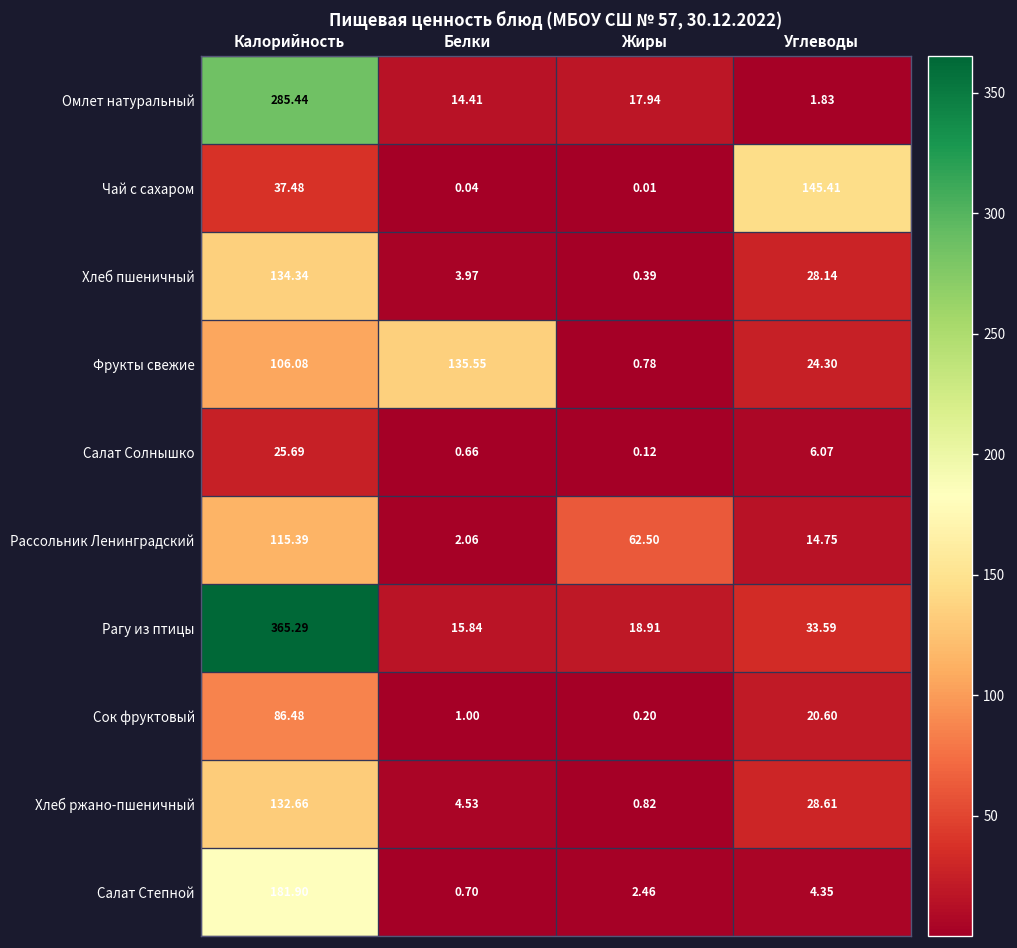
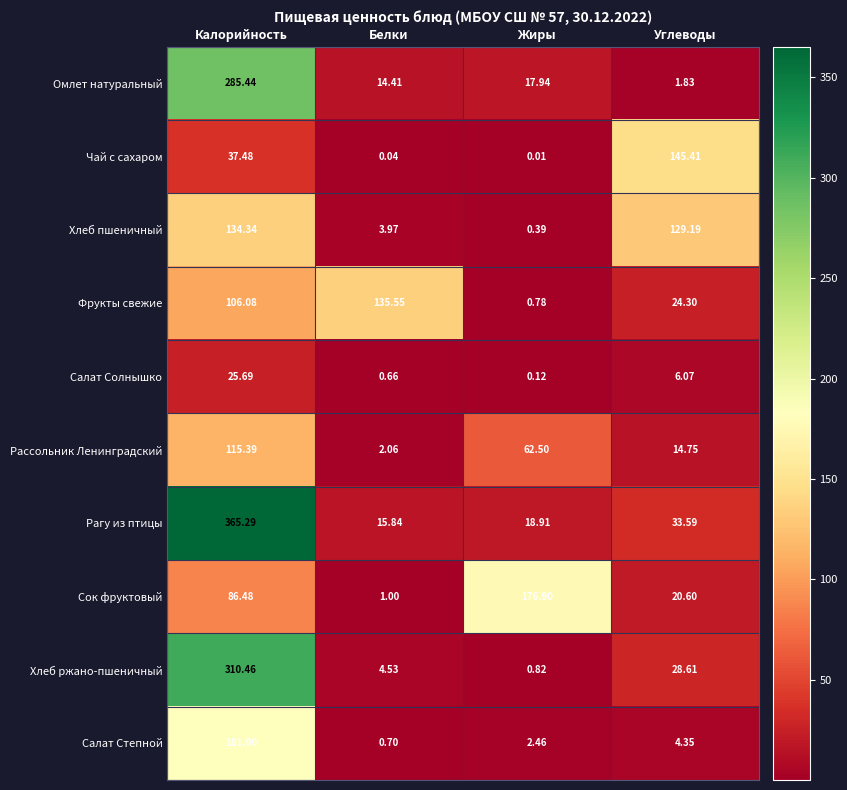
Хлеб пшеничный, Углеводы: 28.14 -> 129.19
Сок фруктовый, Жиры: 0.20 -> 176.90
Хлеб ржано-пшеничный, Калорийность: 132.66 -> 310.46
